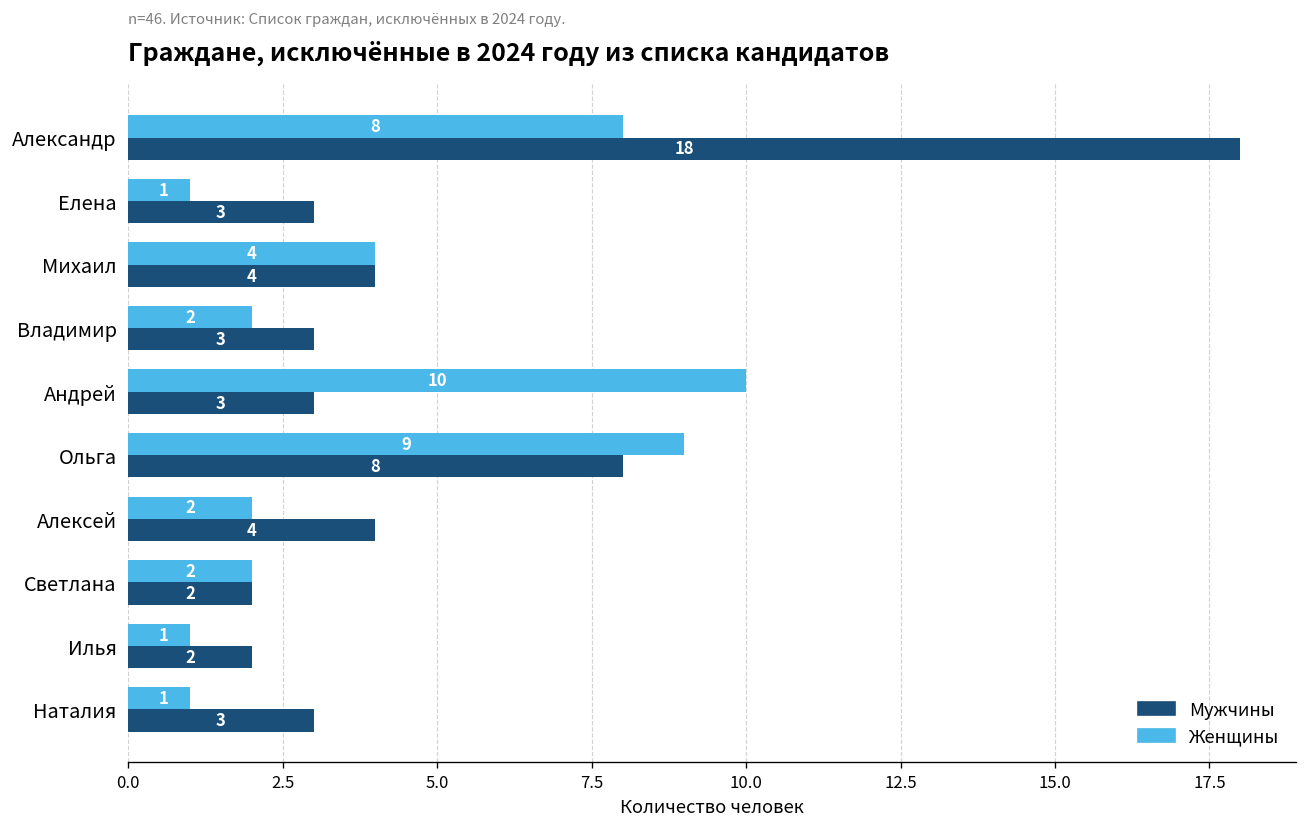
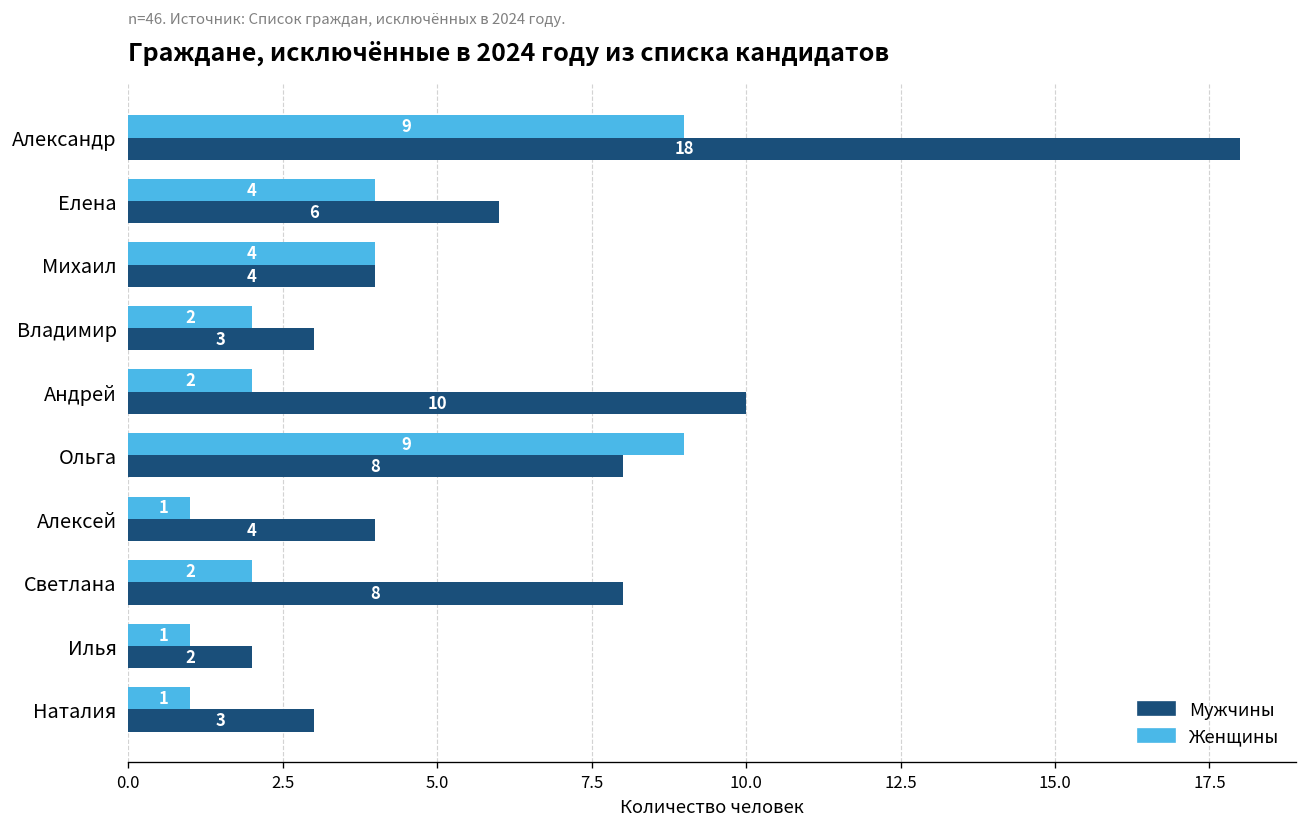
Женщины, Александр: 8 -> 9
Женщины, Елена: 1 -> 4
Мужчины, Елена: 3 -> 6
Женщины, Андрей: 10 -> 2
Мужчины, Андрей: 3 -> 10
Женщины, Алексей: 2 -> 1
Мужчины, Светлана: 2 -> 8
